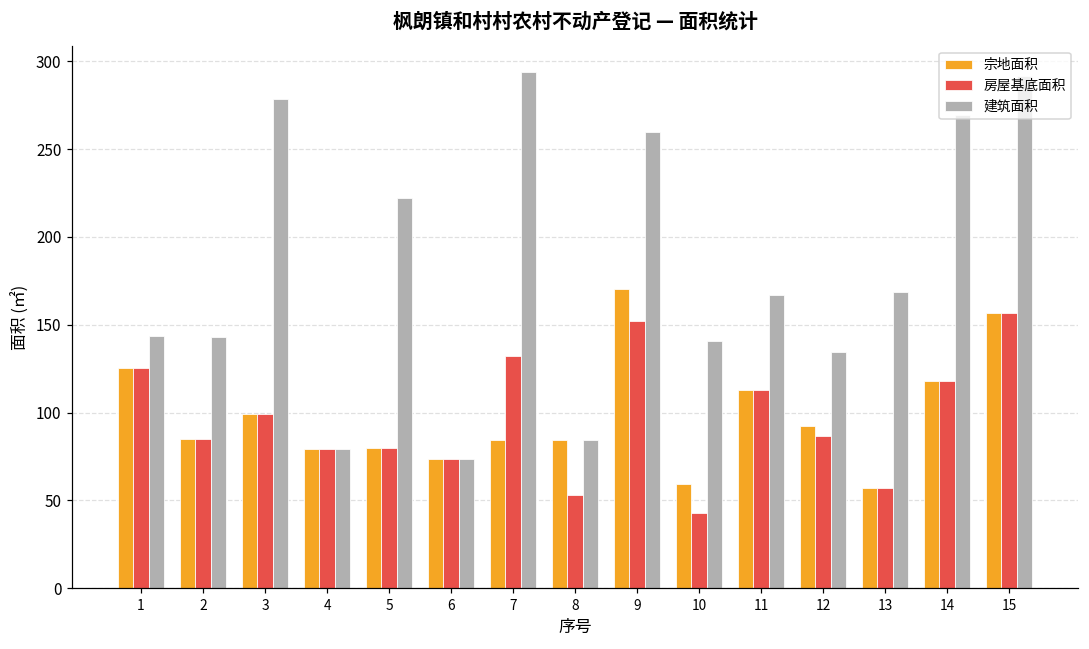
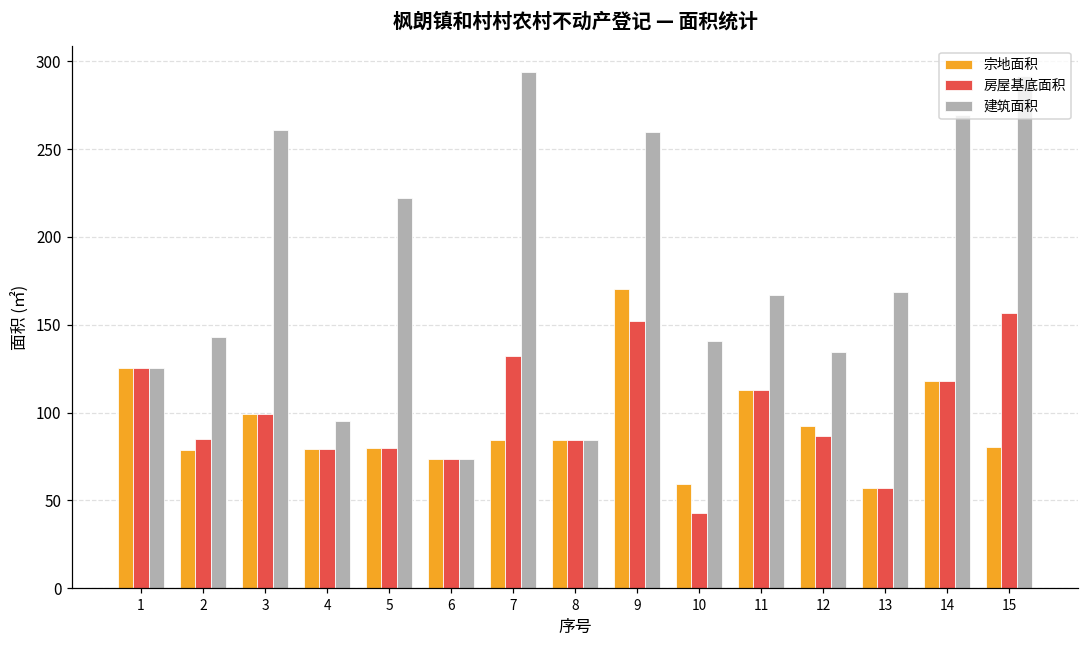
建筑面积, 1: 143 -> 125
宗地面积, 2: 85 -> 79
建筑面积, 3: 278 -> 261
建筑面积, 4: 79 -> 95
房屋基底面积, 8: 53 -> 84
宗地面积, 15: 157 -> 81
